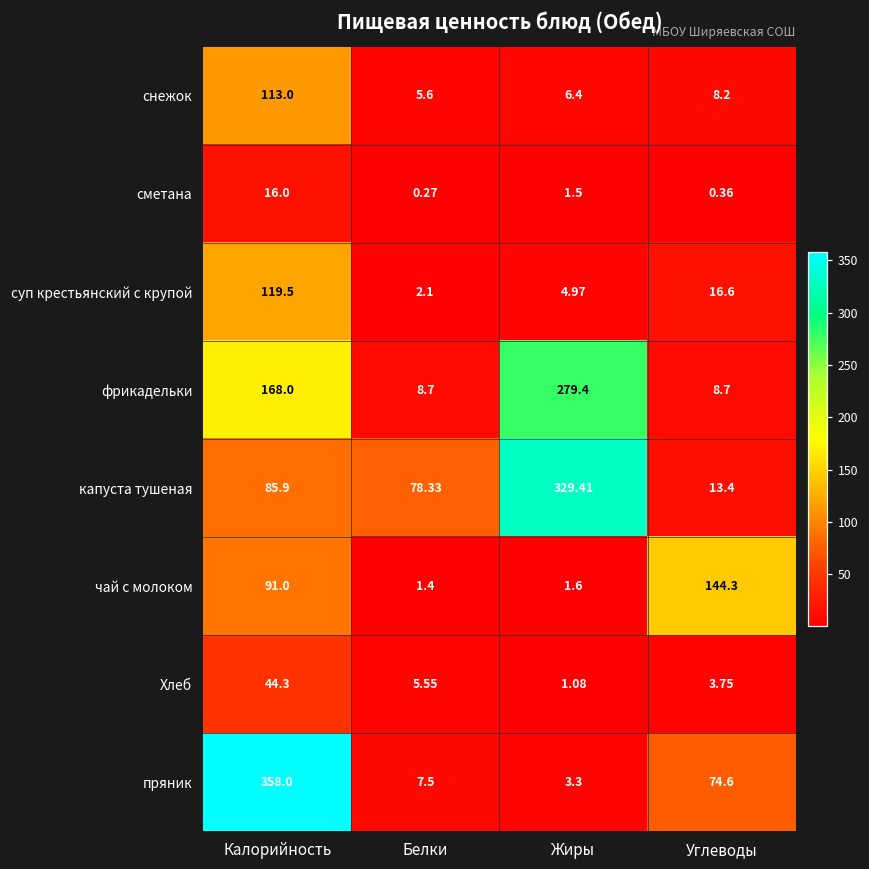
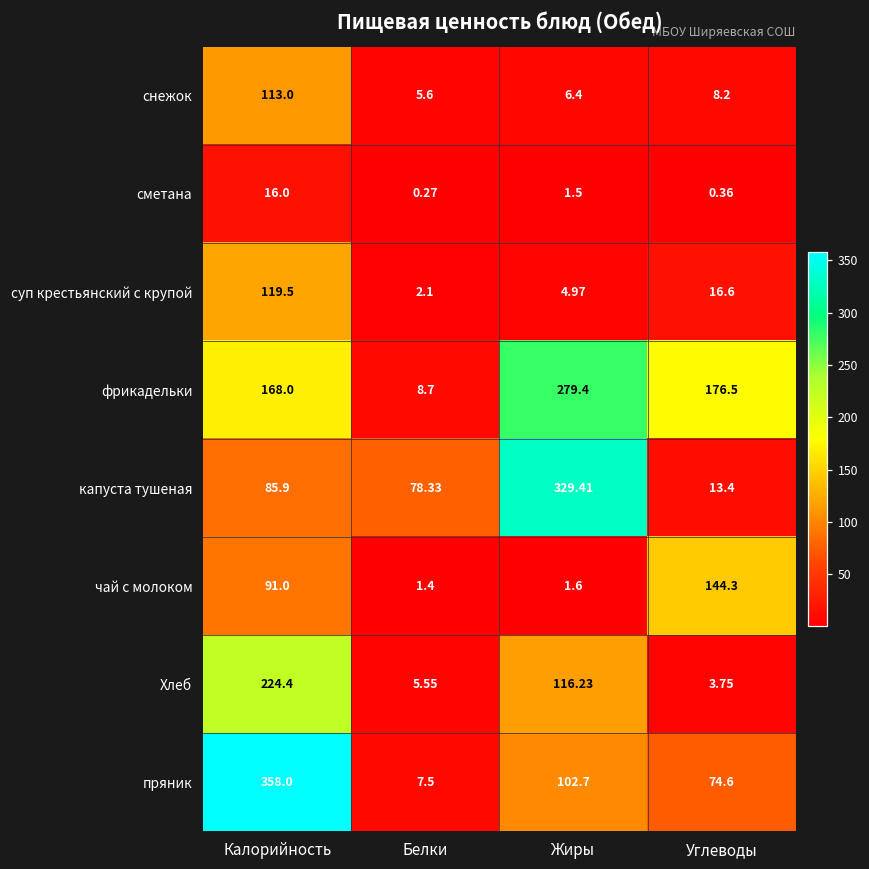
фрикадельки, Углеводы: 8.7 -> 176.5
Хлеб, Калорийность: 44.3 -> 224.4
Хлеб, Жиры: 1.08 -> 116.23
пряник, Жиры: 3.3 -> 102.7
